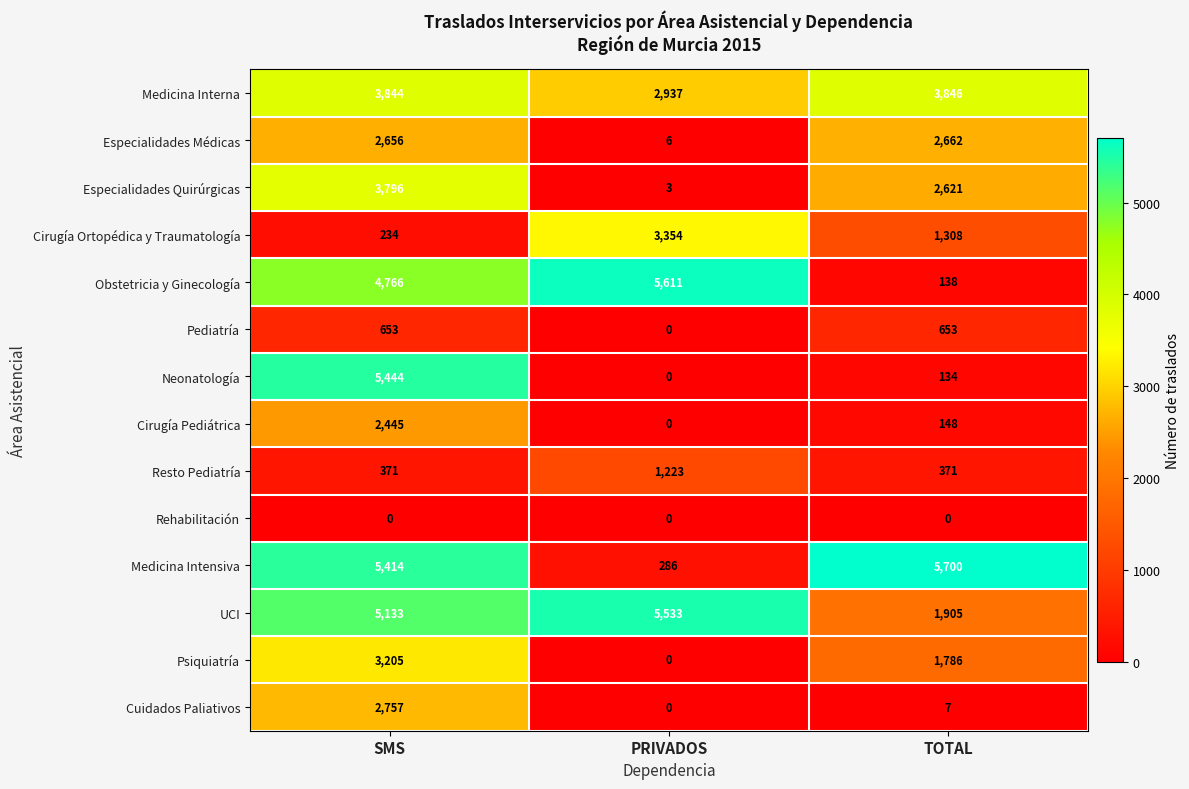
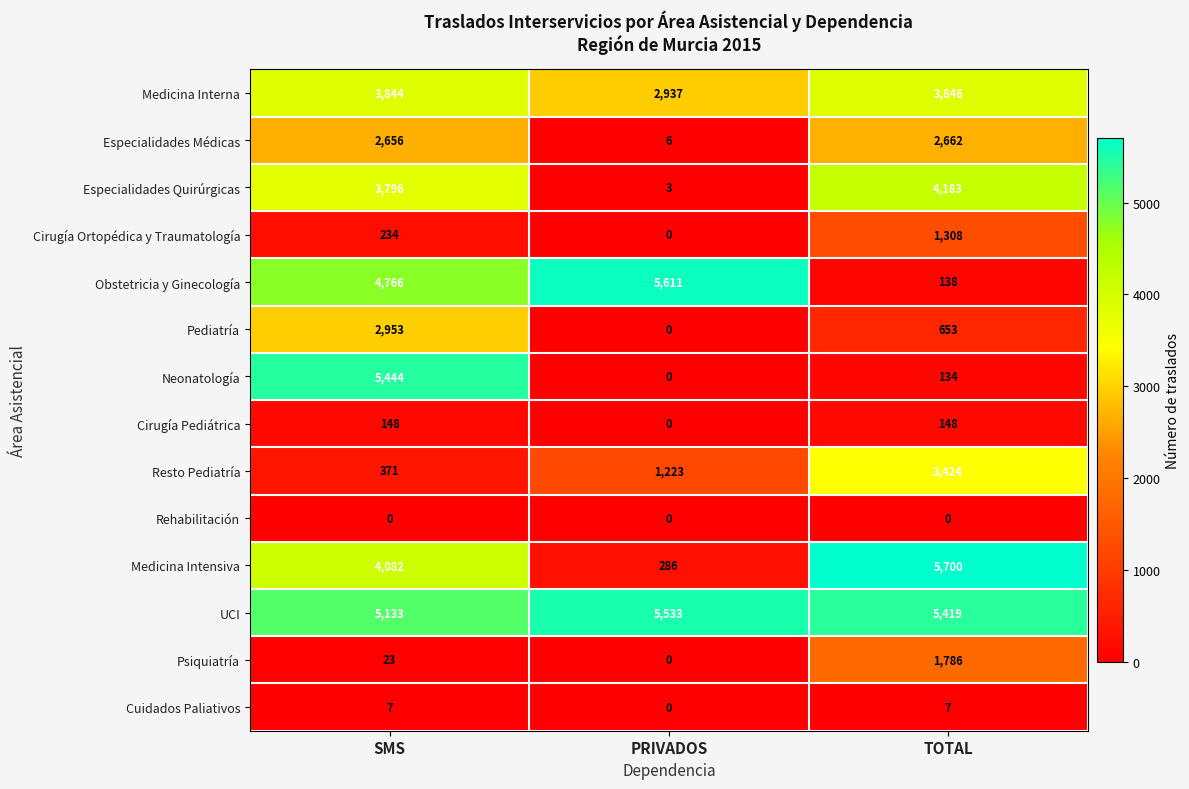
Especialidades Quirúrgicas, TOTAL: 2,621 -> 4,183
Cirugía Ortopédica y Traumatología, PRIVADOS: 3,354 -> 0
Pediatría, SMS: 653 -> 2,953
Cirugía Pediátrica, SMS: 2,445 -> 148
Resto Pediatría, TOTAL: 371 -> 3,424
Medicina Intensiva, SMS: 5,414 -> 4,082
UCI, TOTAL: 1,905 -> 5,419
Psiquiatría, SMS: 3,205 -> 23
Cuidados Paliativos, SMS: 2,757 -> 7
